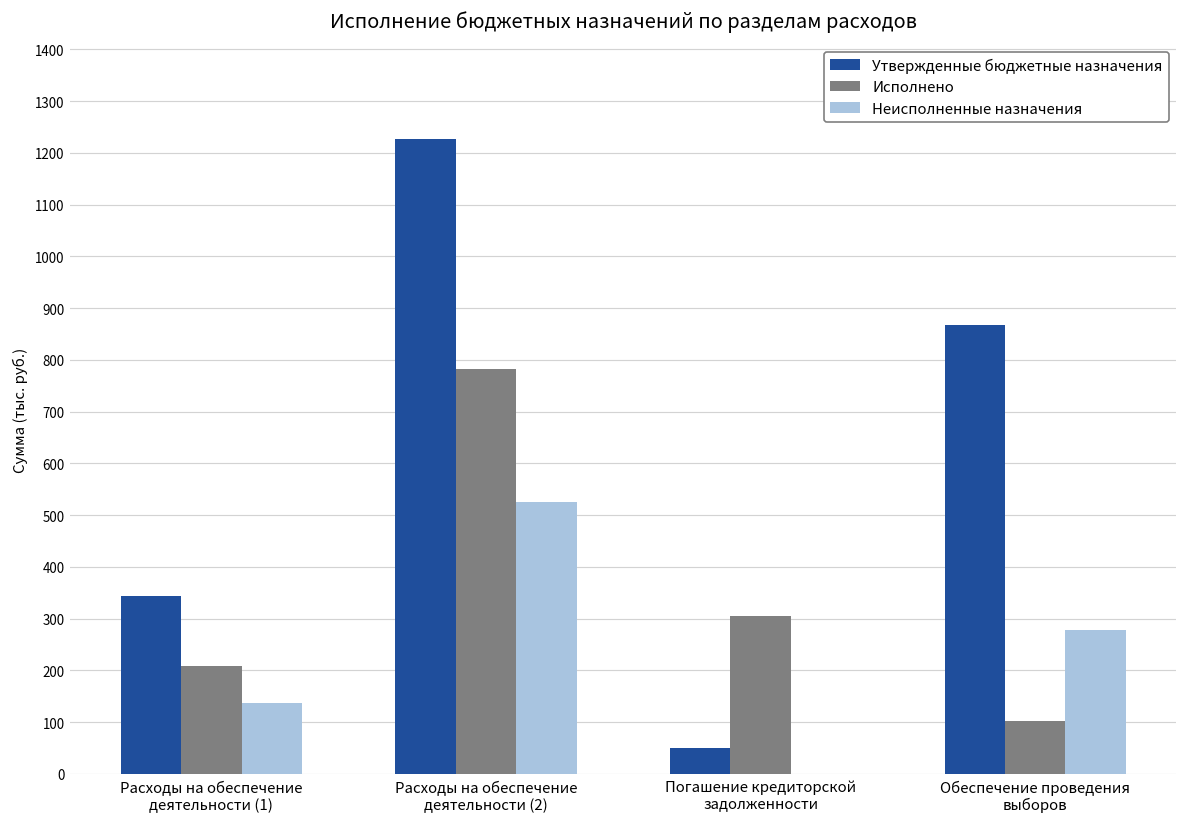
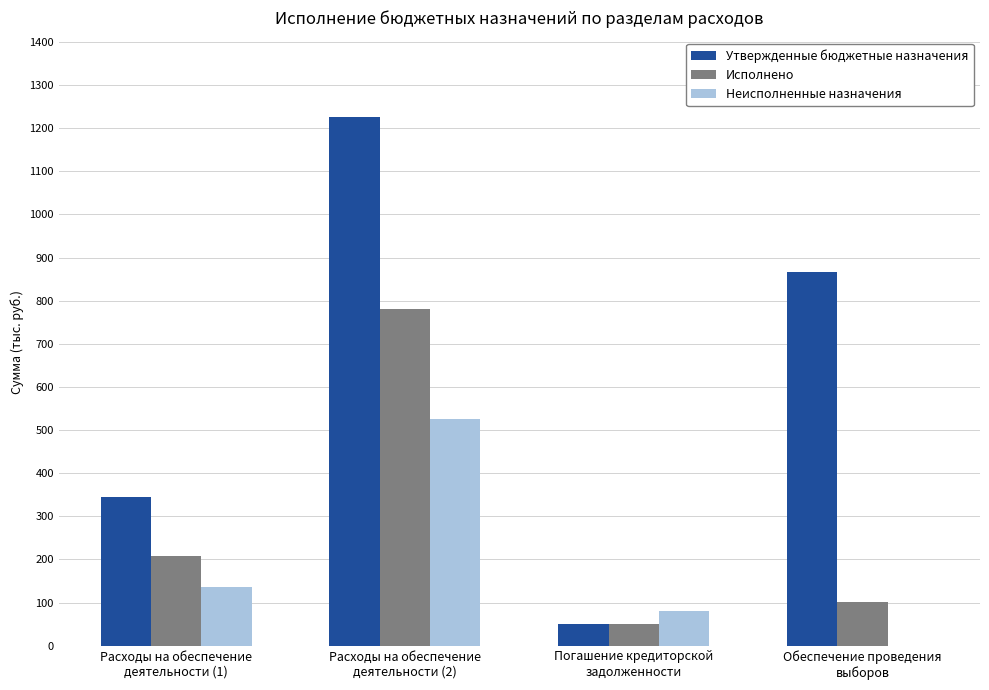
Исполнено, Погашение кредиторской задолженности: 300 -> 50
Неисполненные назначения, Погашение кредиторской задолженности: 0 -> 80
Неисполненные назначения, Обеспечение проведения выборов: 280 -> 0
